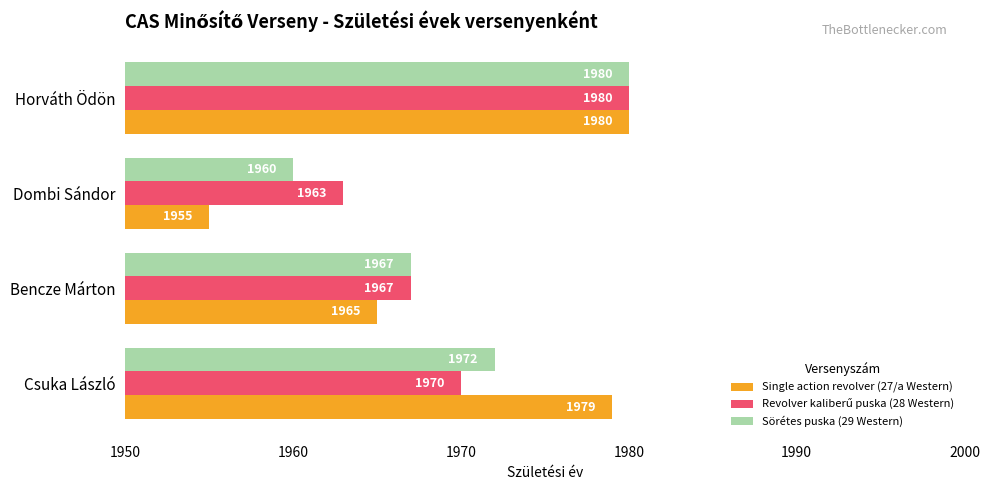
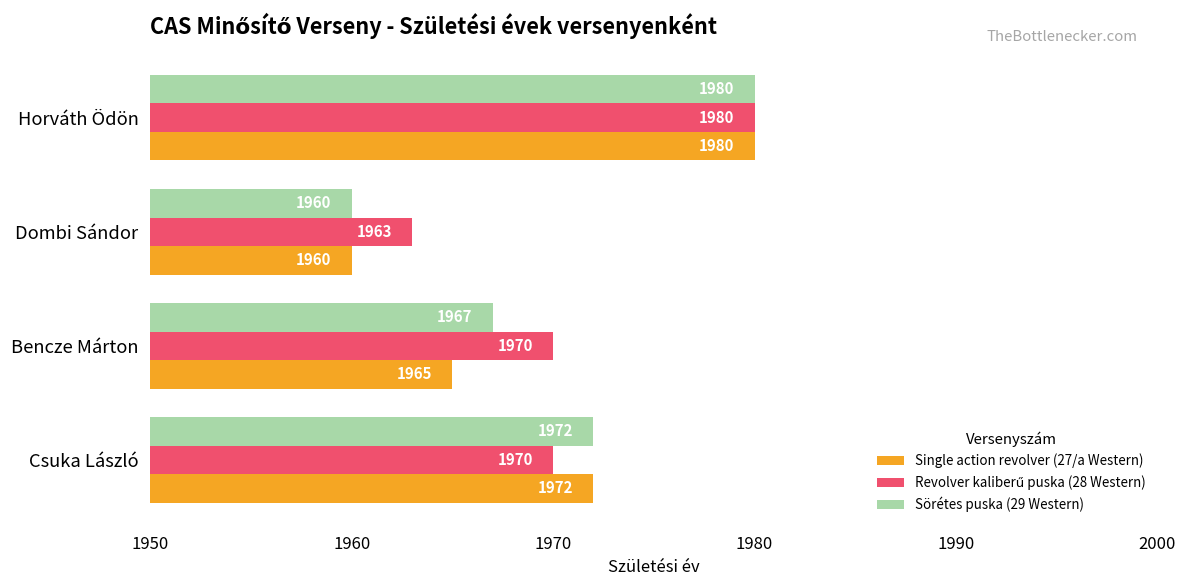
Single action revolver (27/a Western), Dombi Sándor: 1955 -> 1960
Revolver kaliberű puska (28 Western), Bencze Márton: 1967 -> 1970
Single action revolver (27/a Western), Csuka László: 1979 -> 1972
